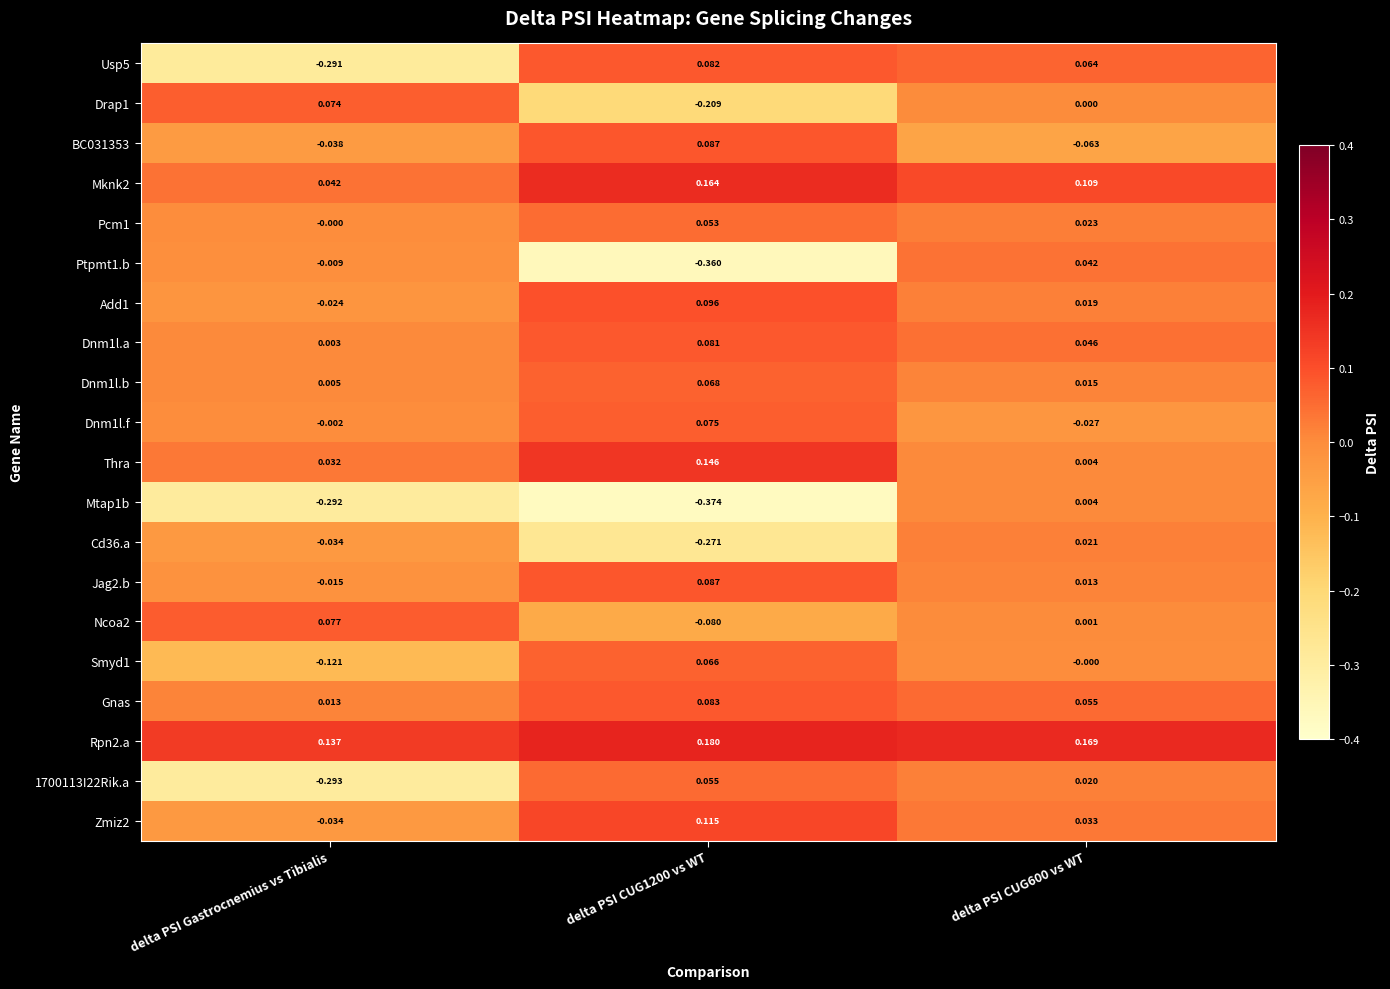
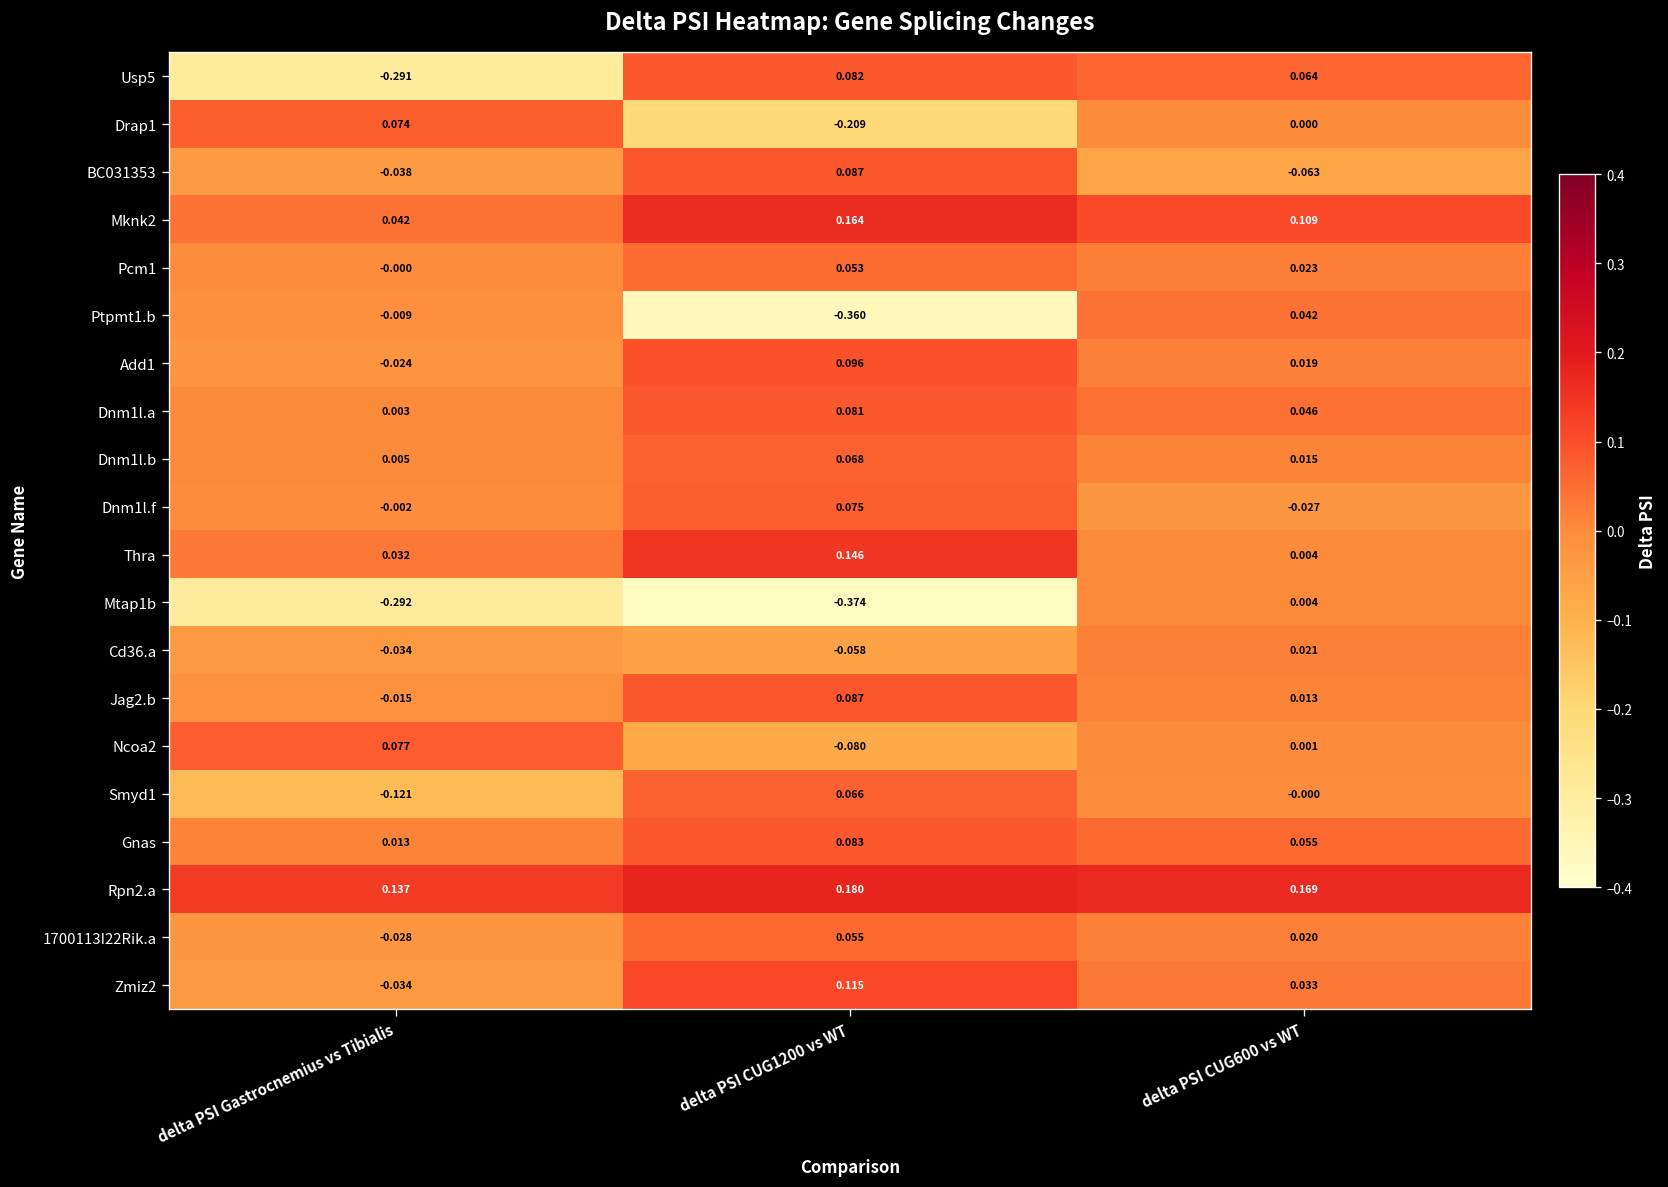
Cd36.a, delta PSI CUG1200 vs WT: -0.271 -> -0.058
1700113I22Rik.a, delta PSI Gastrocnemius vs Tibialis: -0.293 -> -0.028
